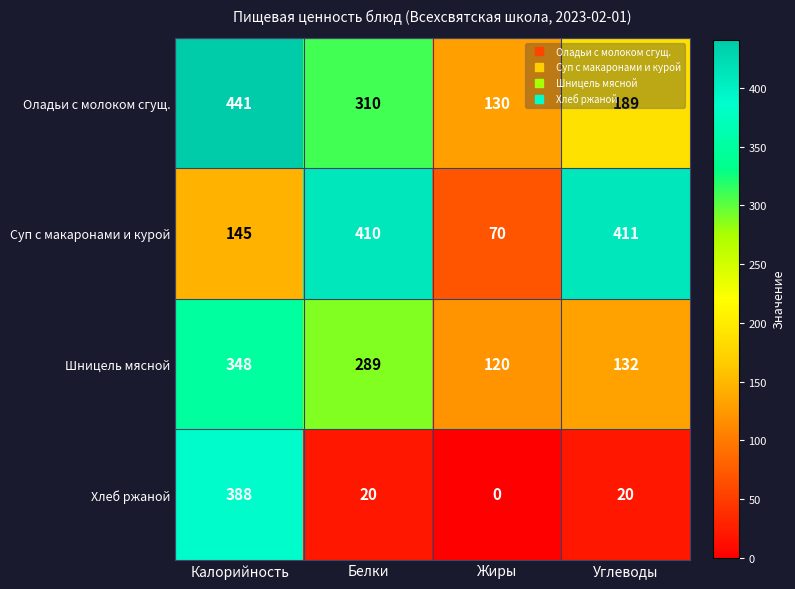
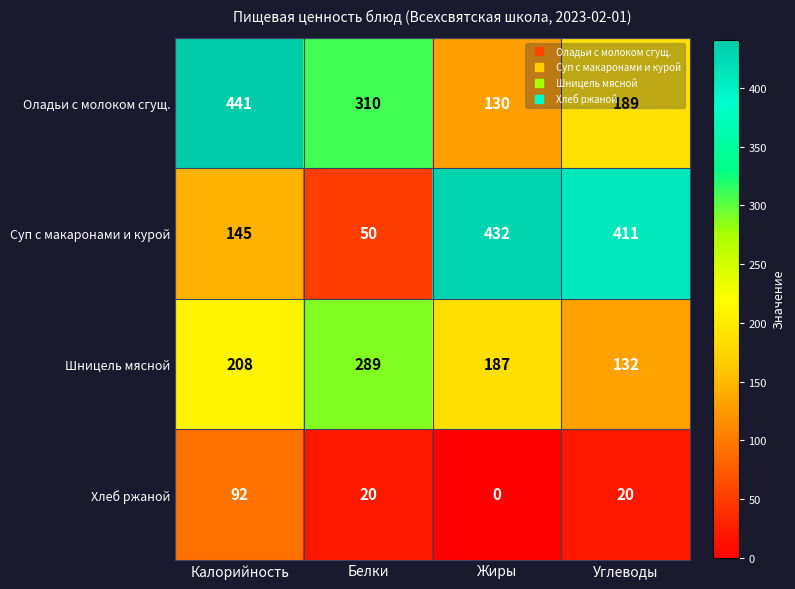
Суп с макаронами и курой, Белки: 410 -> 50
Суп с макаронами и курой, Жиры: 70 -> 432
Шницель мясной, Калорийность: 348 -> 208
Шницель мясной, Жиры: 120 -> 187
Хлеб ржаной, Калорийность: 388 -> 92
